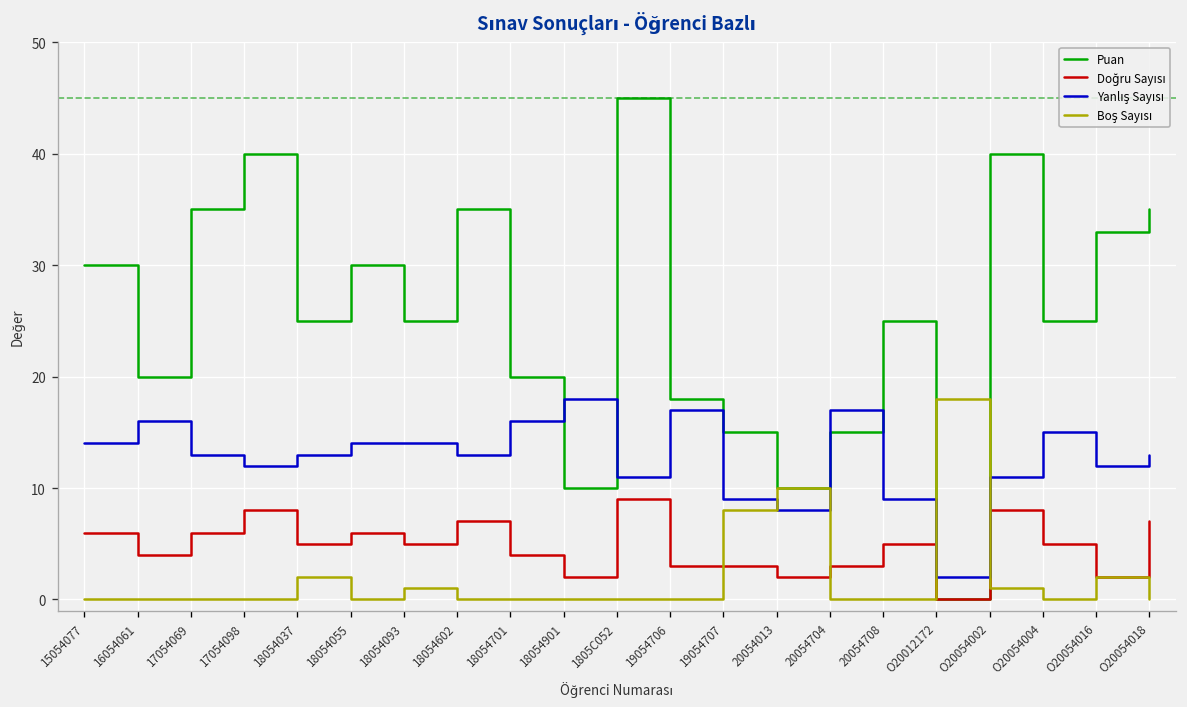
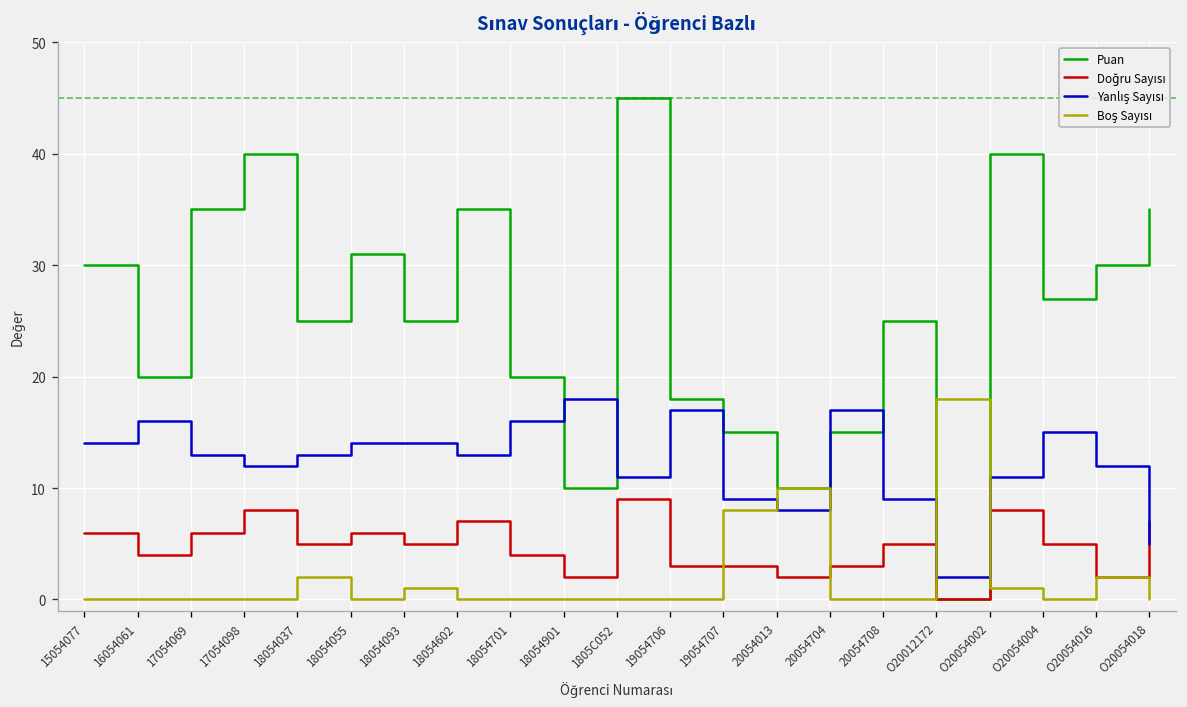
Puan, 18054055: 30 -> 31
Puan, O20054004: 25 -> 27
Puan, O20054016: 33 -> 30
Yanlış Sayısı, O20054018: 13 -> 5
